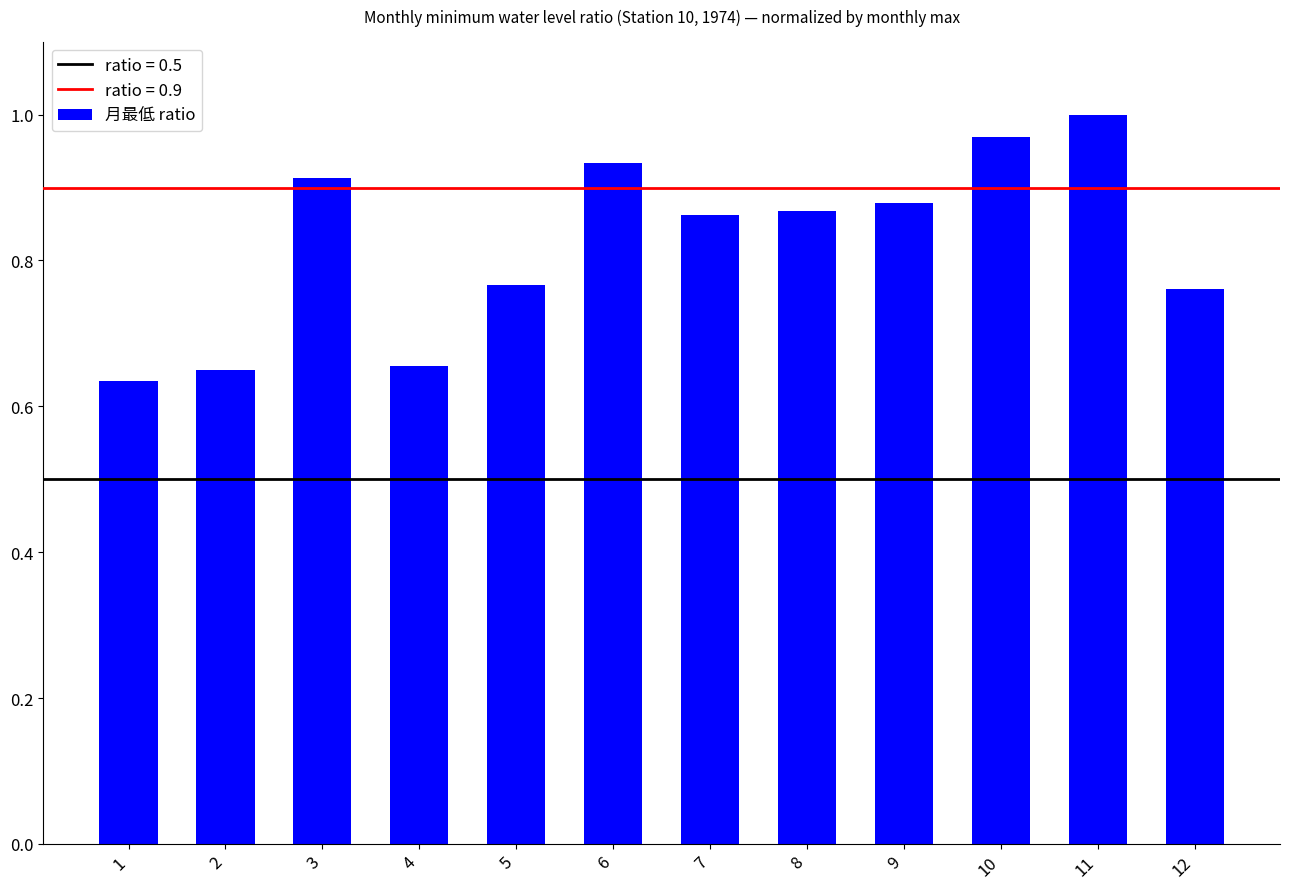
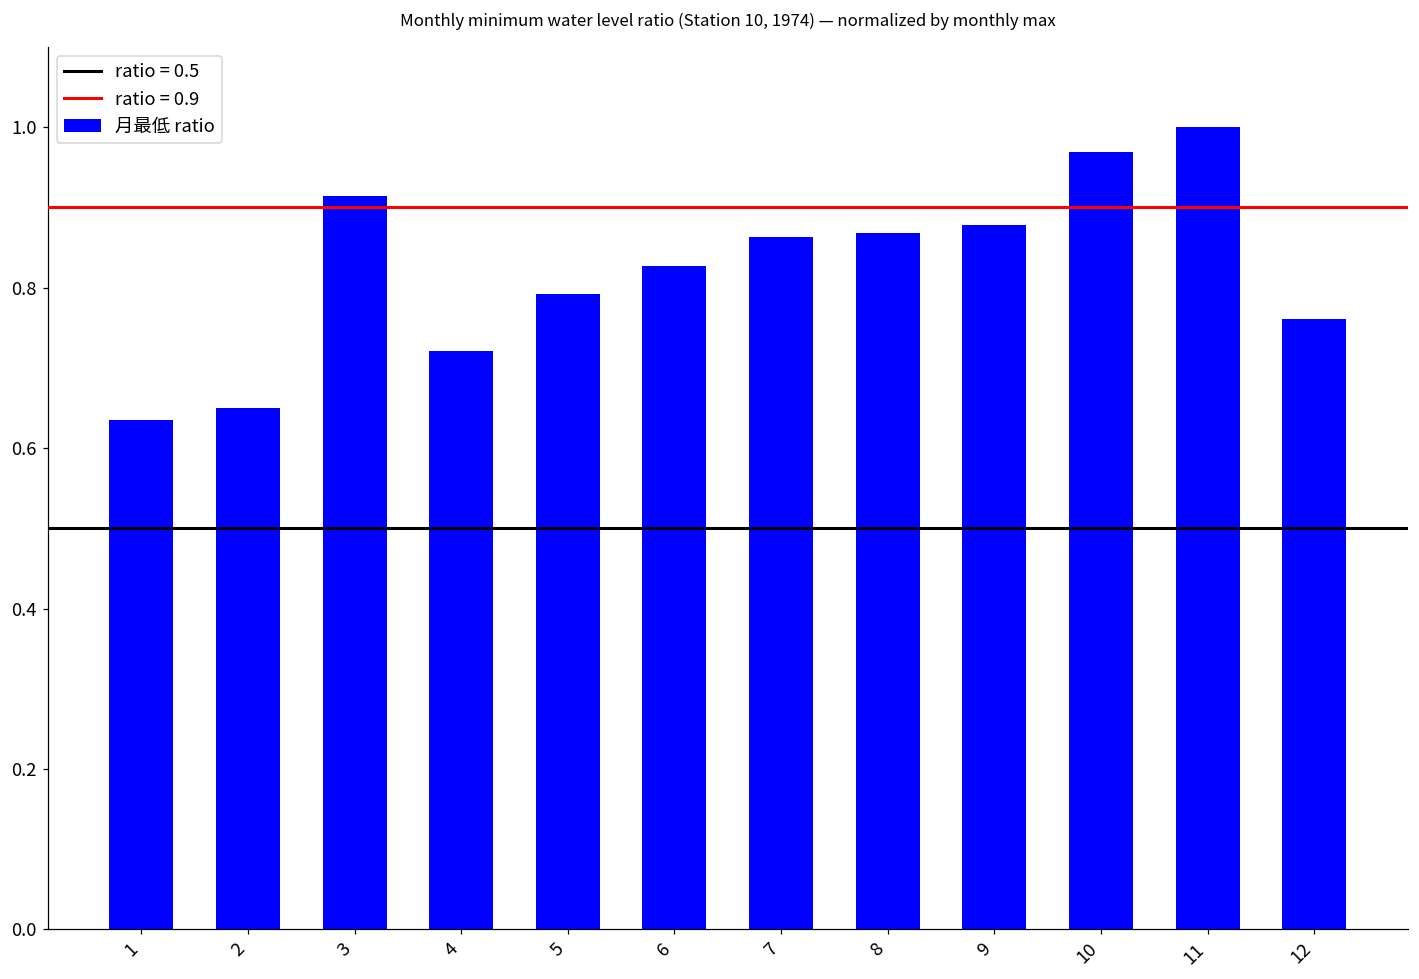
4: 0.65 -> 0.72
5: 0.77 -> 0.79
6: 0.93 -> 0.83
